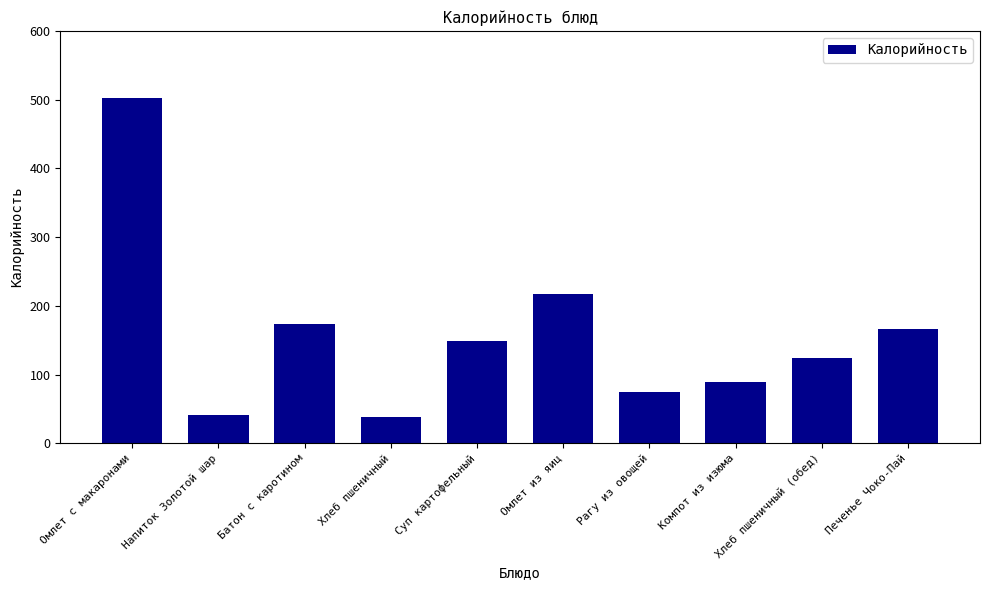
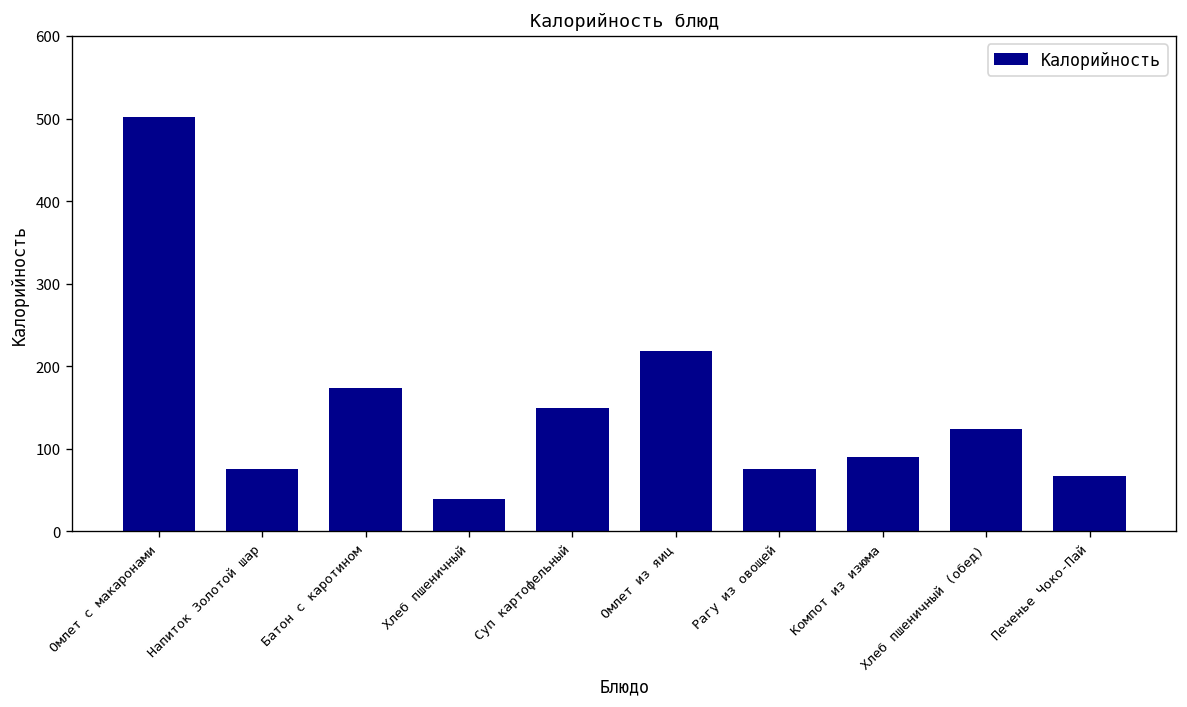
Напиток Золотой шар: 40 -> 80
Печенье Чоко-Пай: 170 -> 70
